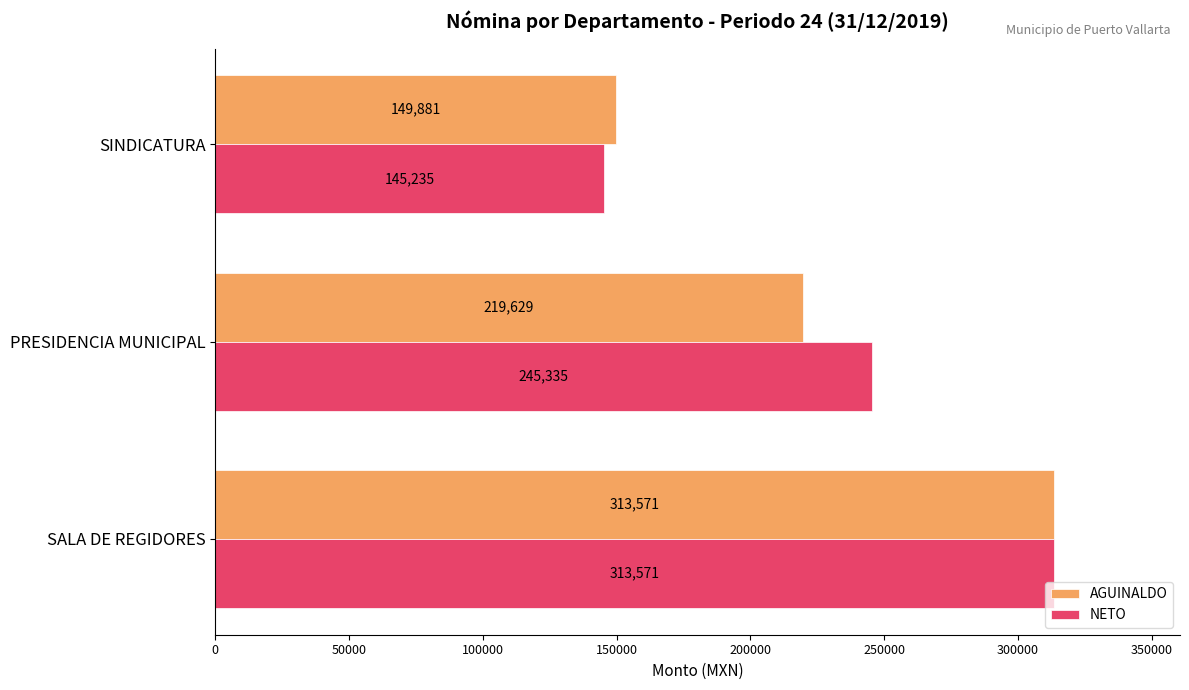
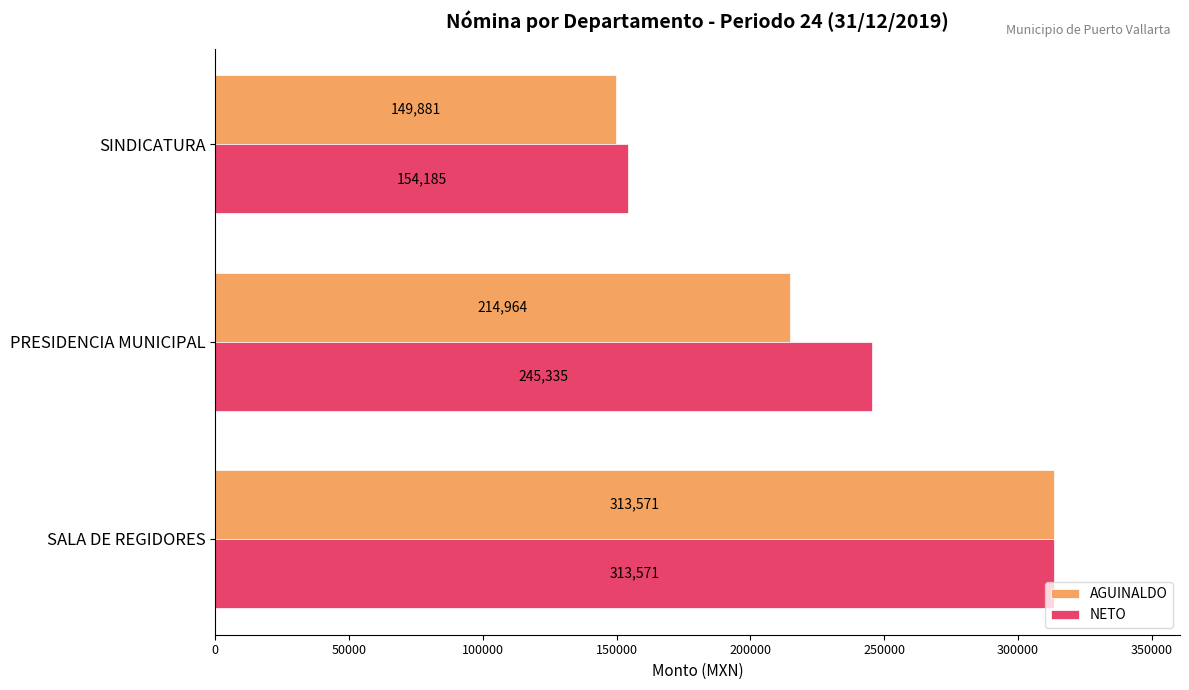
NETO, SINDICATURA: 145,235 -> 154,185
AGUINALDO, PRESIDENCIA MUNICIPAL: 219,629 -> 214,964
